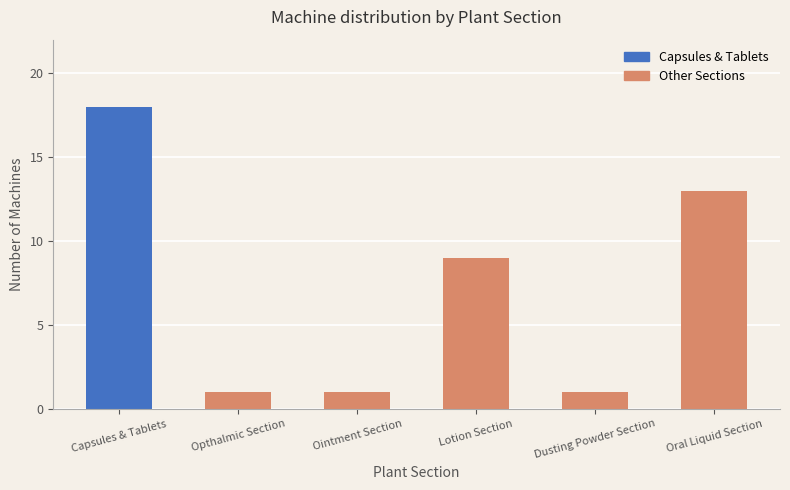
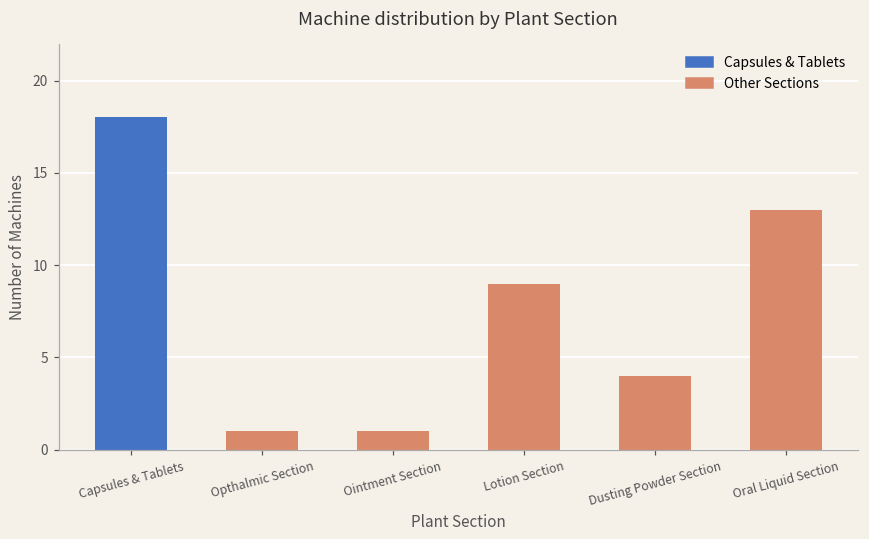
Dusting Powder Section: 1 -> 4
